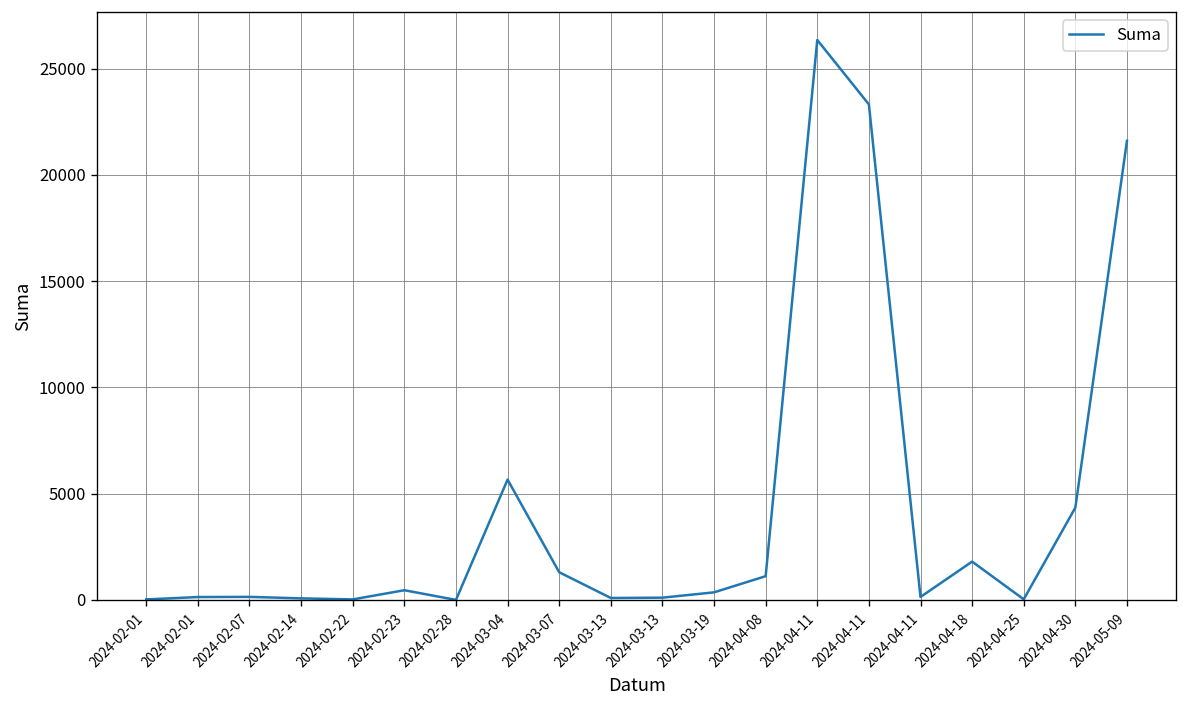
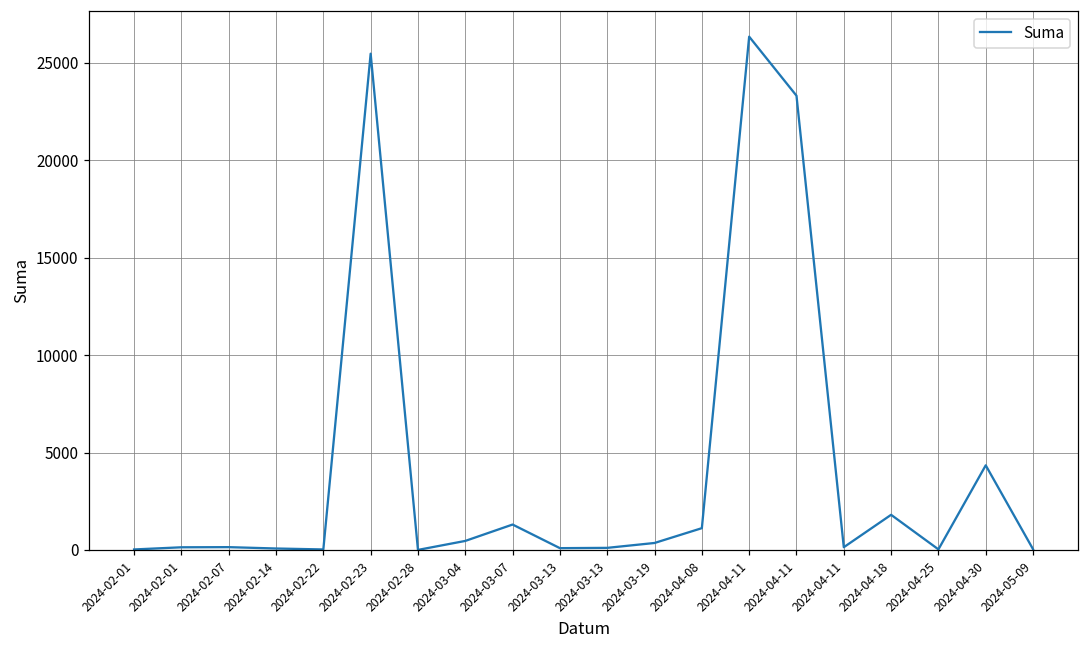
2024-02-23: 500 -> 25500
2024-03-04: 5700 -> 500
2024-05-09: 21600 -> 0
